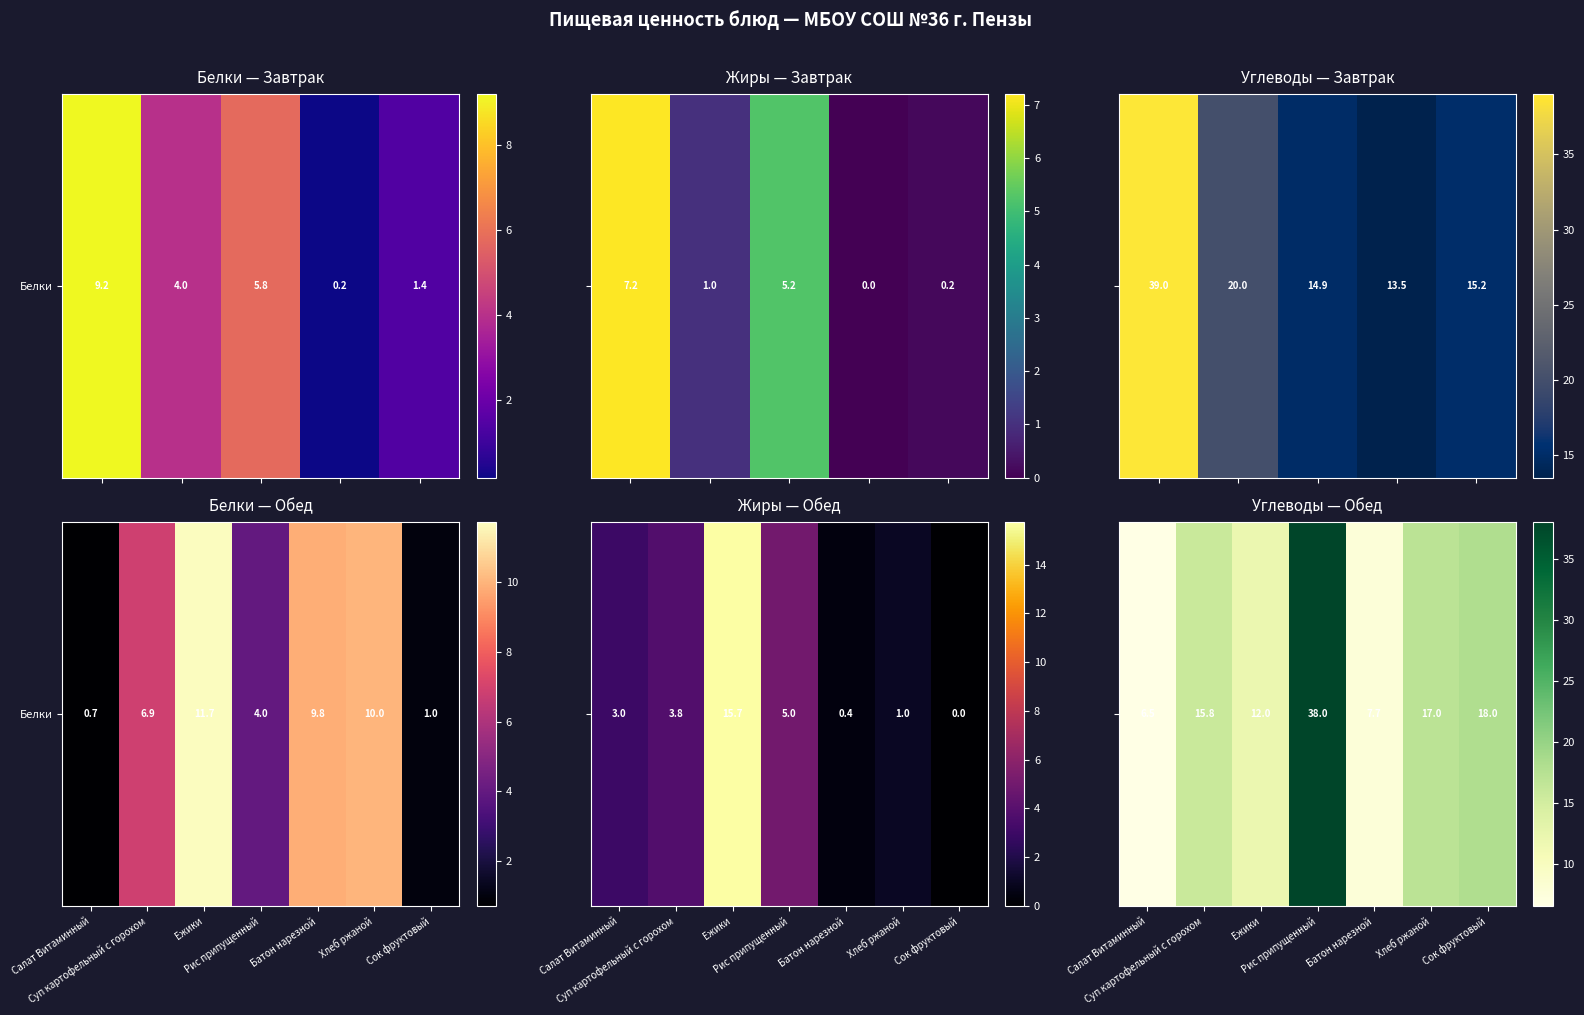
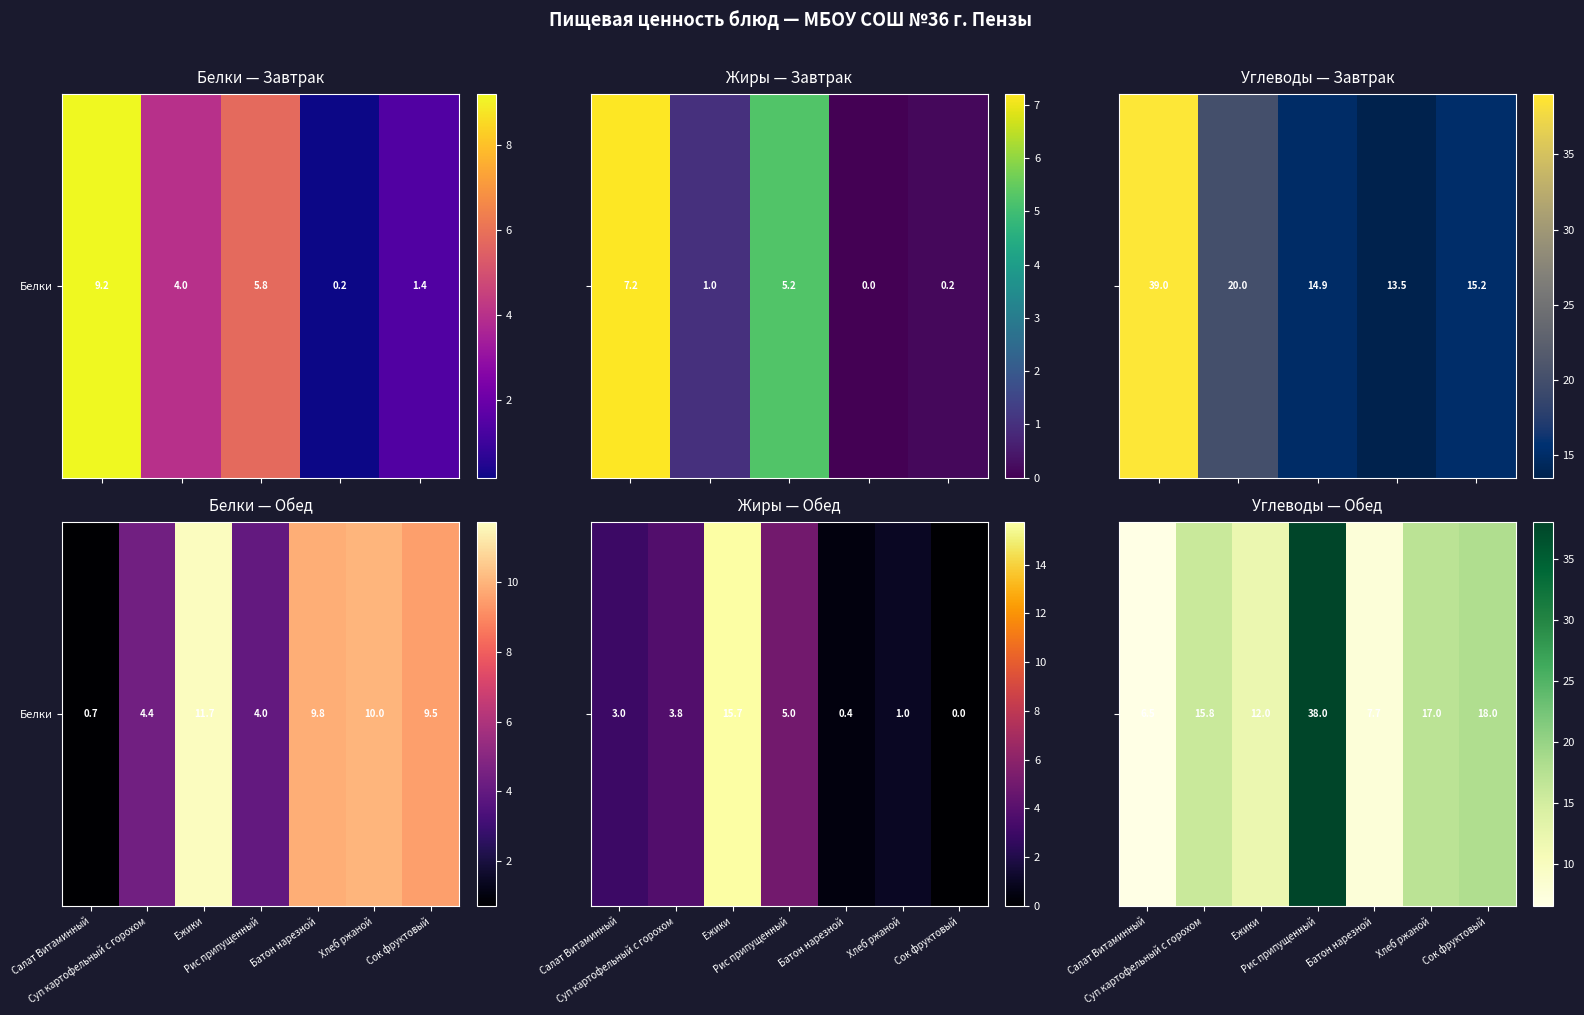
Белки — Обед, Белки, Суп картофельный с горохом: 6.9 -> 4.4
Белки — Обед, Белки, Сок фруктовый: 1.0 -> 9.5
